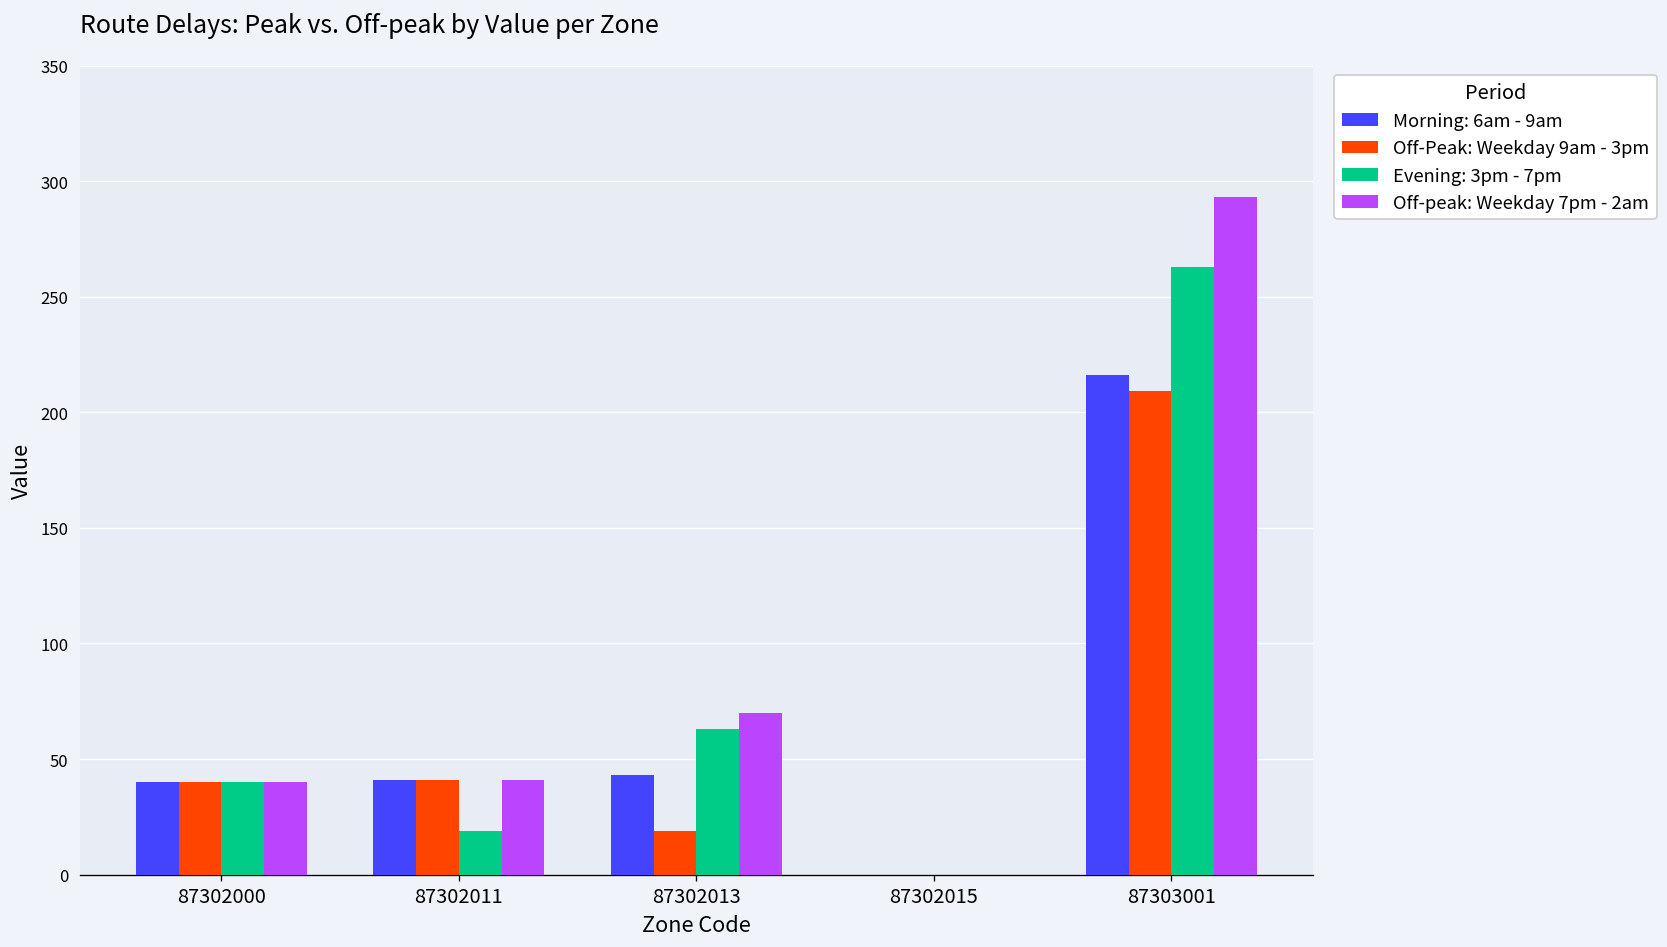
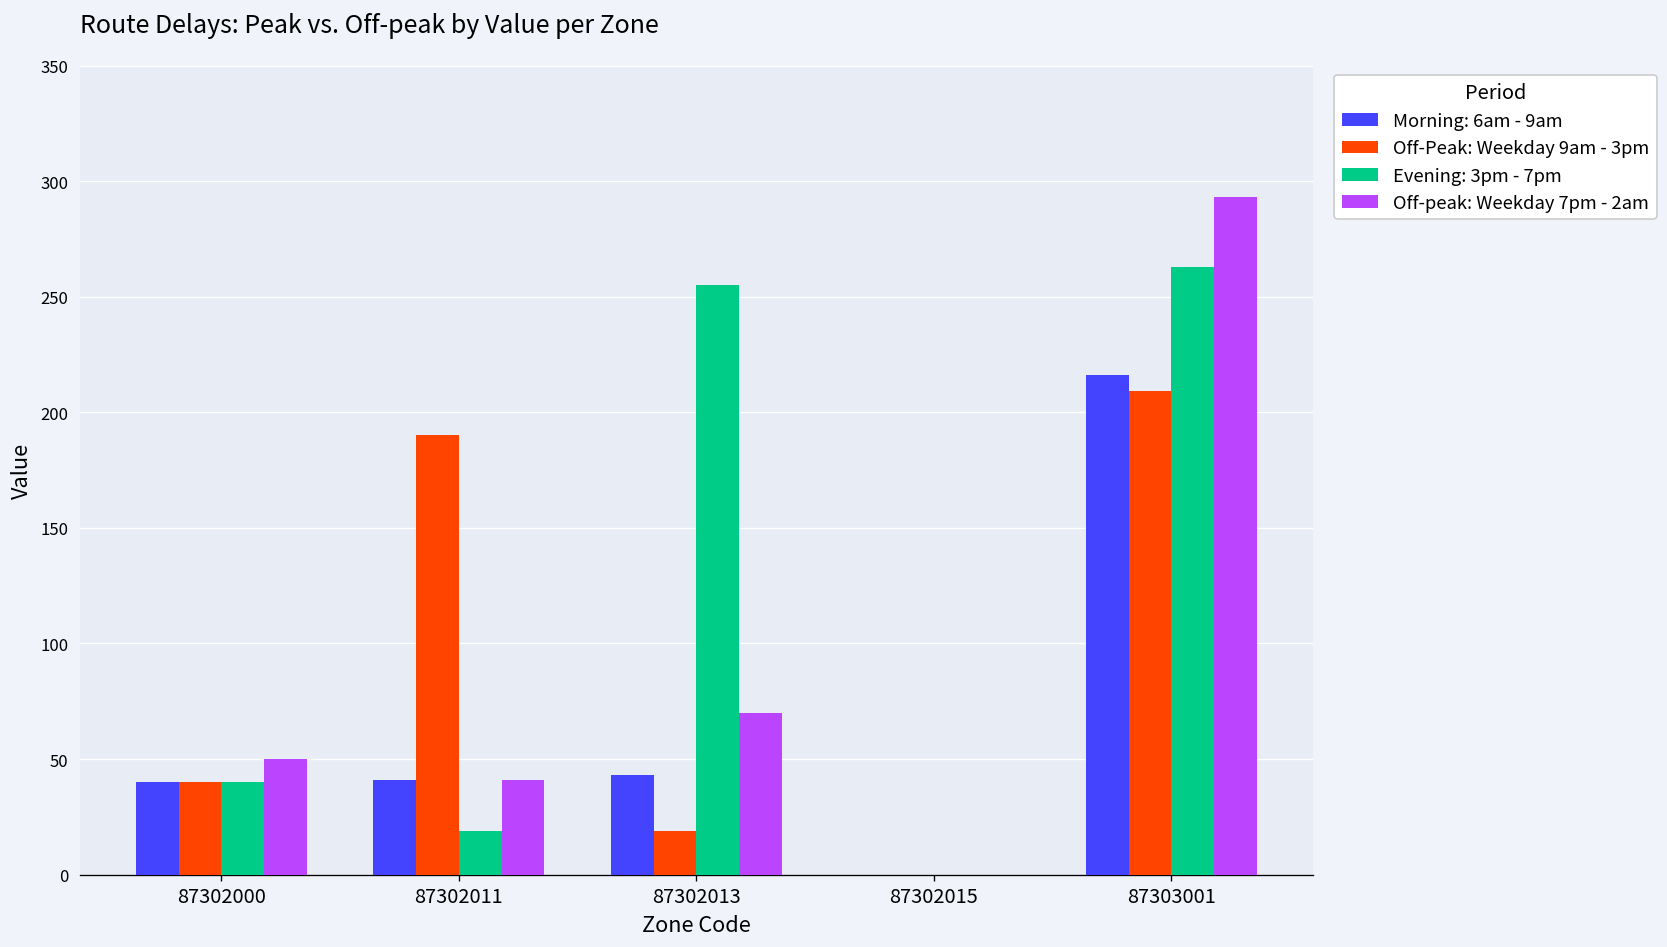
Off-peak: Weekday 7pm - 2am, 87302000: 40 -> 50
Off-Peak: Weekday 9am - 3pm, 87302011: 41 -> 190
Evening: 3pm - 7pm, 87302013: 63 -> 255
